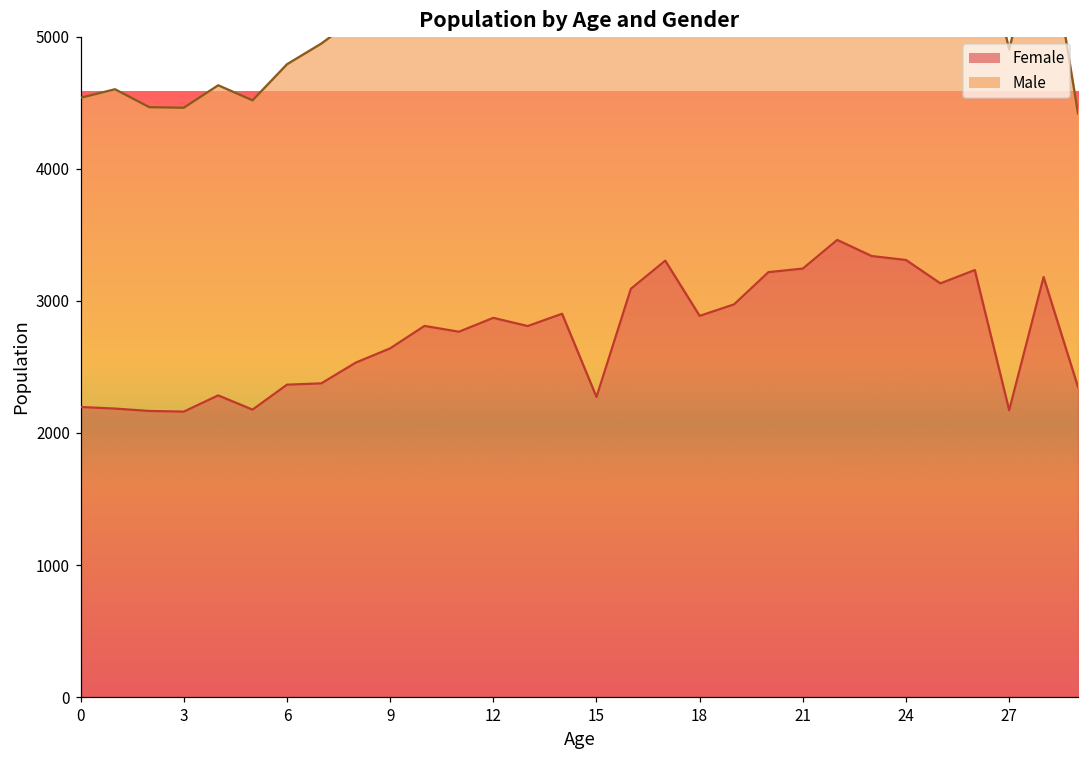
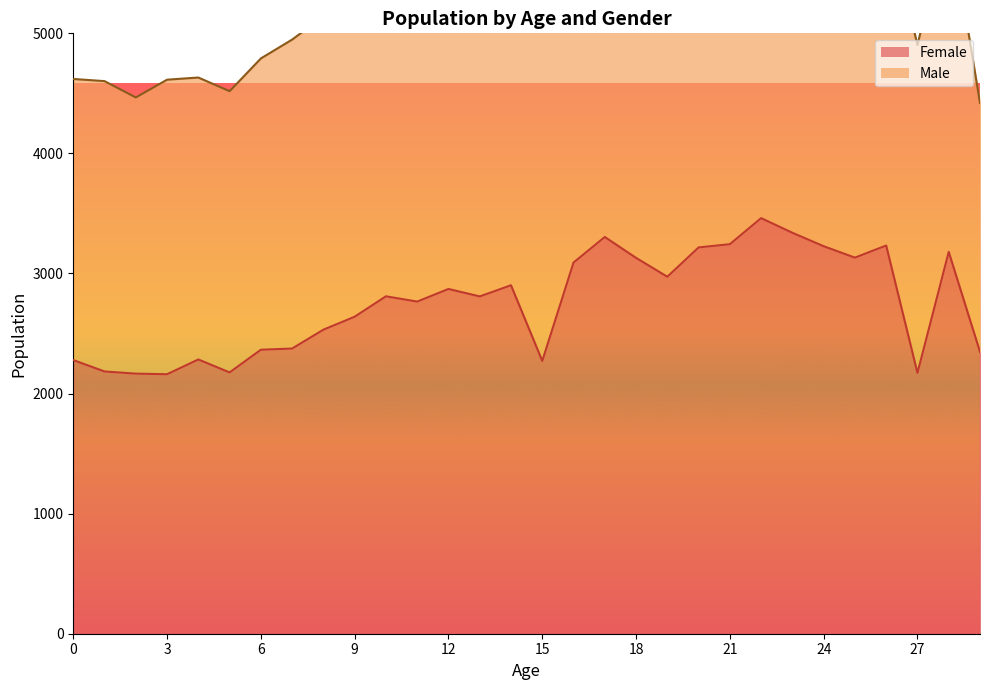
Female, 0: 2200 -> 2280
Male, 3: 2300 -> 2450
Female, 18: 2890 -> 3130
Female, 24: 3310 -> 3230
